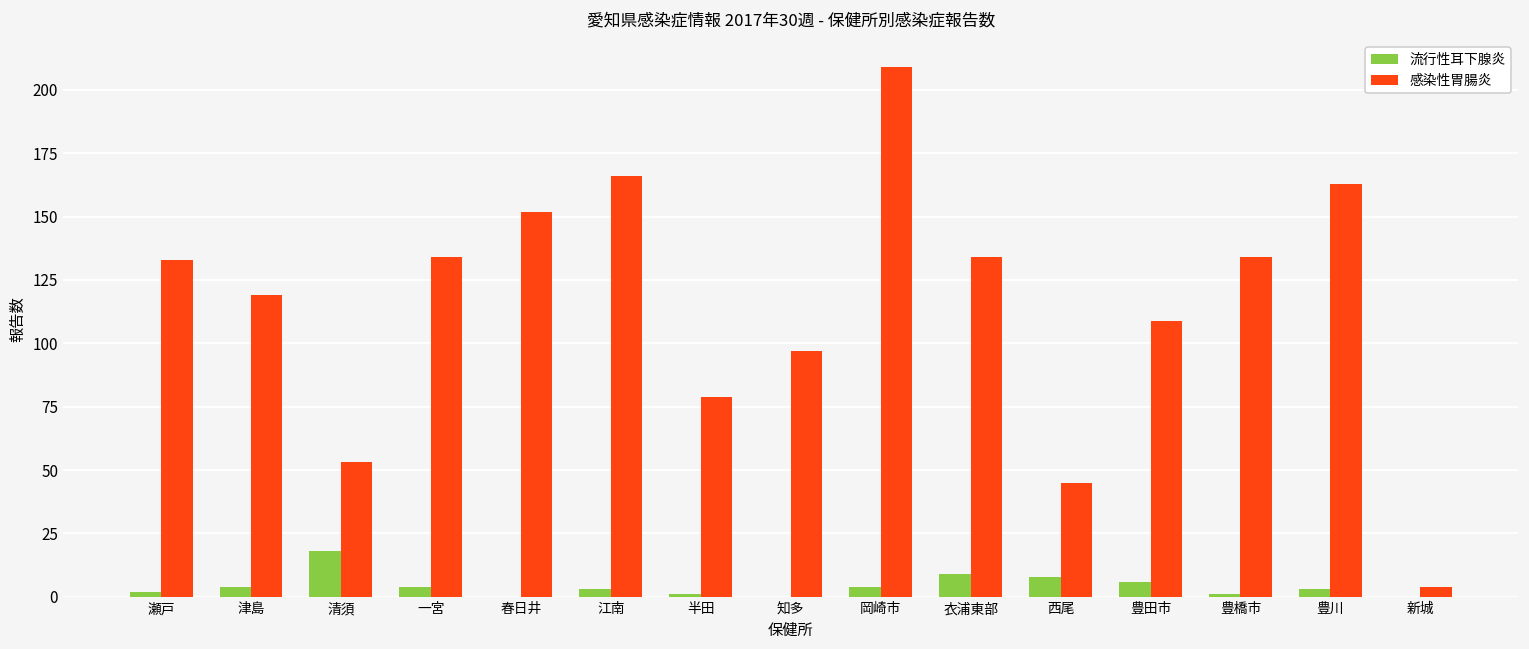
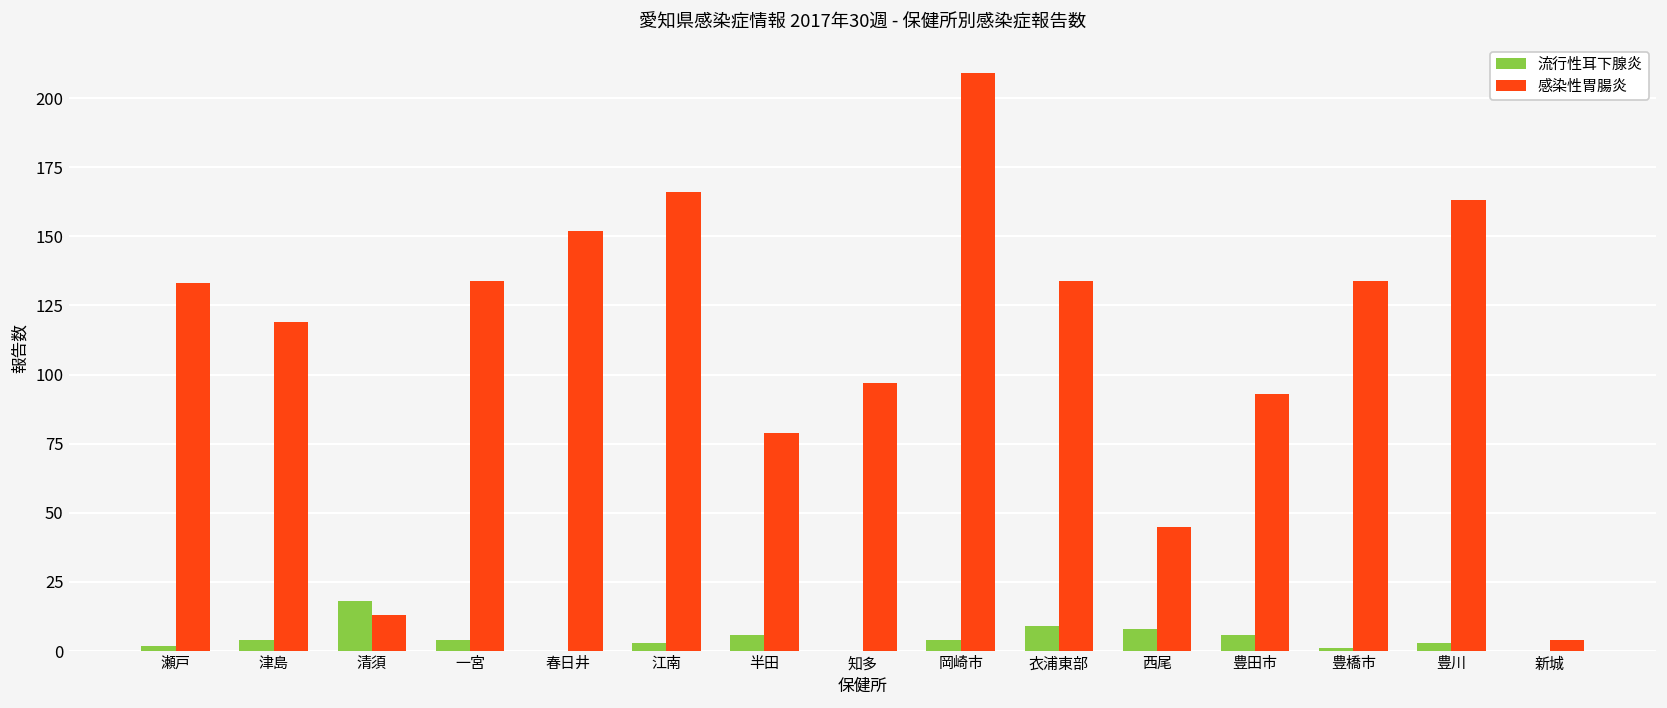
感染性胃腸炎, 清須: 53 -> 13
流行性耳下腺炎, 半田: 1 -> 6
感染性胃腸炎, 豊田市: 109 -> 93
